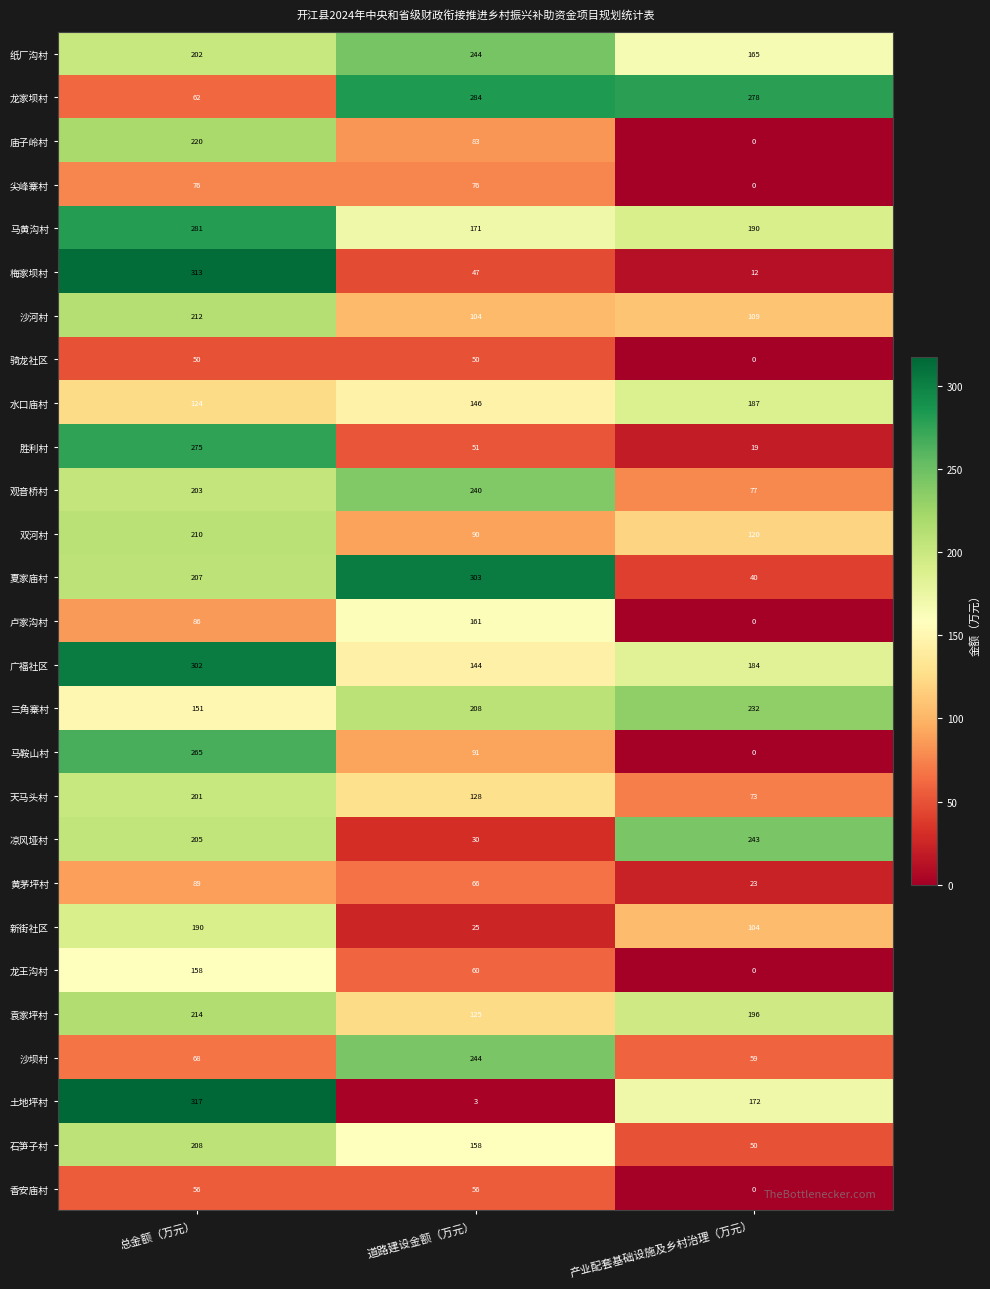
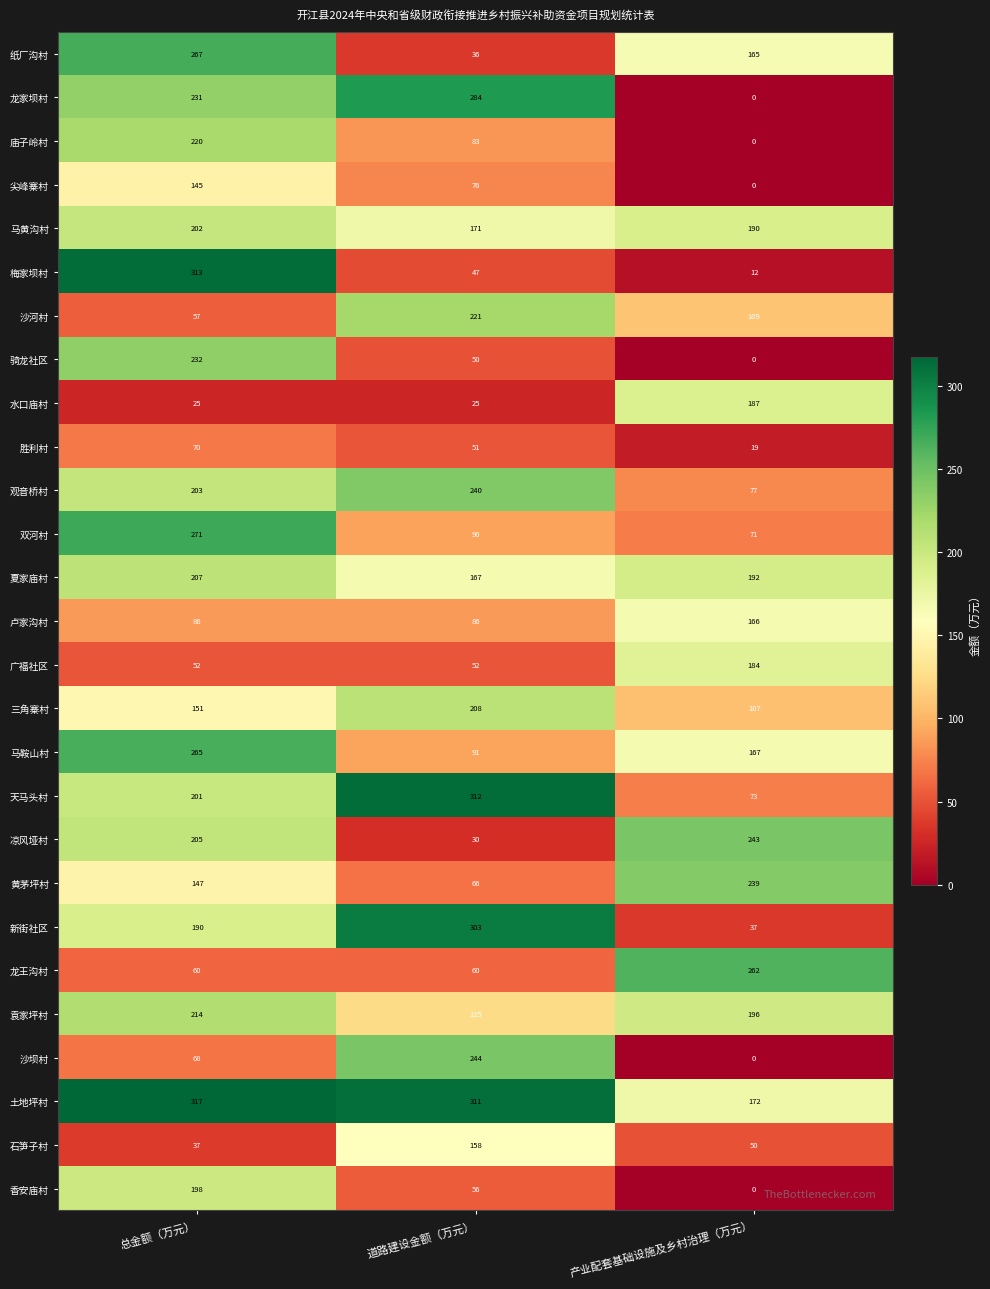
纸厂沟村, 总金额（万元）: 202 -> 267
纸厂沟村, 道路建设金额（万元）: 244 -> 36
龙家坝村, 总金额（万元）: 62 -> 231
龙家坝村, 产业配套基础设施及乡村治理（万元）: 278 -> 0
尖峰寨村, 总金额（万元）: 76 -> 145
马黄沟村, 总金额（万元）: 281 -> 202
沙河村, 总金额（万元）: 212 -> 57
沙河村, 道路建设金额（万元）: 104 -> 221
骑龙社区, 总金额（万元）: 50 -> 232
水口庙村, 总金额（万元）: 124 -> 25
水口庙村, 道路建设金额（万元）: 146 -> 25
胜利村, 总金额（万元）: 275 -> 70
双河村, 总金额（万元）: 210 -> 271
双河村, 产业配套基础设施及乡村治理（万元）: 120 -> 71
夏家庙村, 道路建设金额（万元）: 303 -> 167
夏家庙村, 产业配套基础设施及乡村治理（万元）: 40 -> 192
卢家沟村, 道路建设金额（万元）: 161 -> 86
卢家沟村, 产业配套基础设施及乡村治理（万元）: 0 -> 166
广福社区, 总金额（万元）: 302 -> 52
广福社区, 道路建设金额（万元）: 144 -> 52
三角寨村, 产业配套基础设施及乡村治理（万元）: 232 -> 107
马鞍山村, 产业配套基础设施及乡村治理（万元）: 0 -> 167
天马头村, 道路建设金额（万元）: 128 -> 312
黄茅坪村, 总金额（万元）: 89 -> 147
黄茅坪村, 产业配套基础设施及乡村治理（万元）: 23 -> 239
新街社区, 道路建设金额（万元）: 25 -> 303
新街社区, 产业配套基础设施及乡村治理（万元）: 104 -> 37
龙王沟村, 总金额（万元）: 158 -> 60
龙王沟村, 产业配套基础设施及乡村治理（万元）: 0 -> 262
沙坝村, 产业配套基础设施及乡村治理（万元）: 59 -> 0
土地坪村, 道路建设金额（万元）: 3 -> 311
石笋子村, 总金额（万元）: 208 -> 37
香安庙村, 总金额（万元）: 56 -> 198
